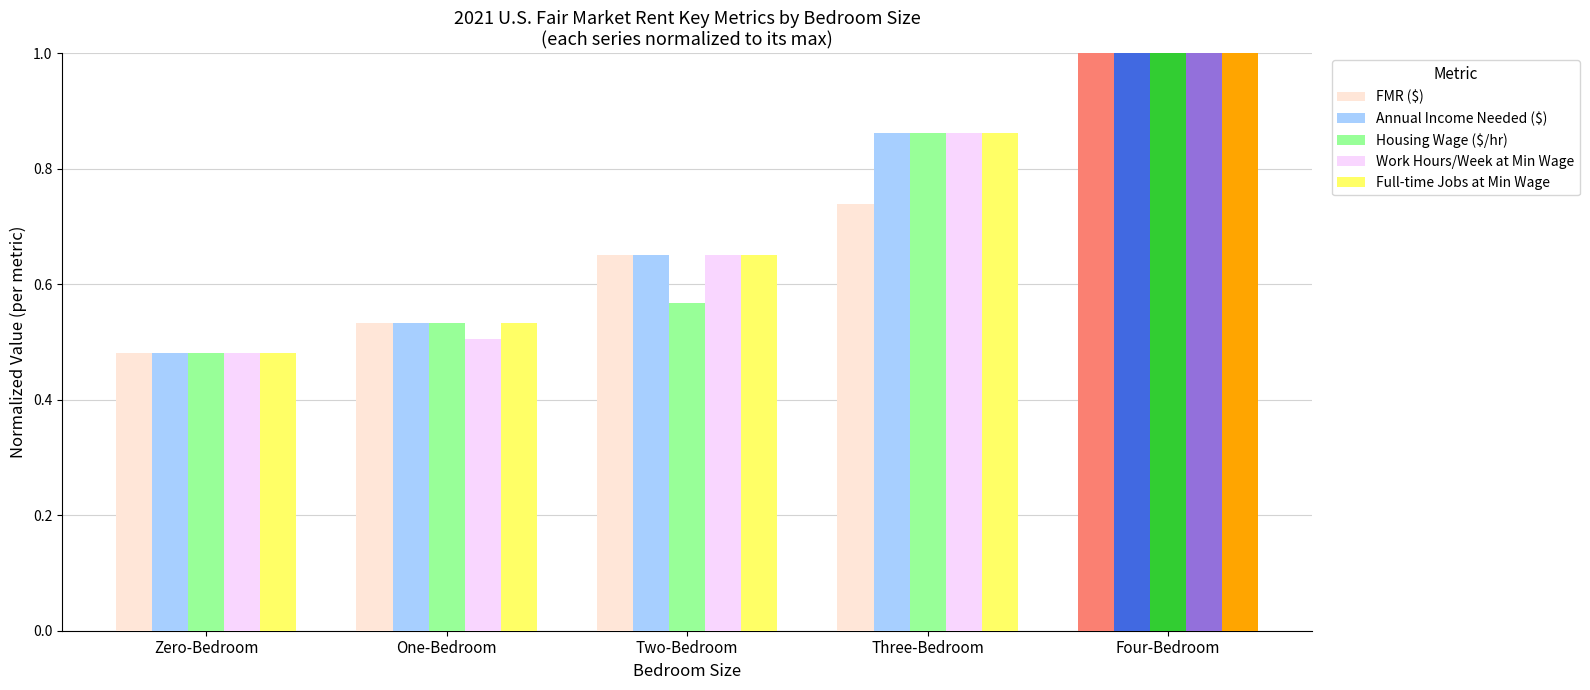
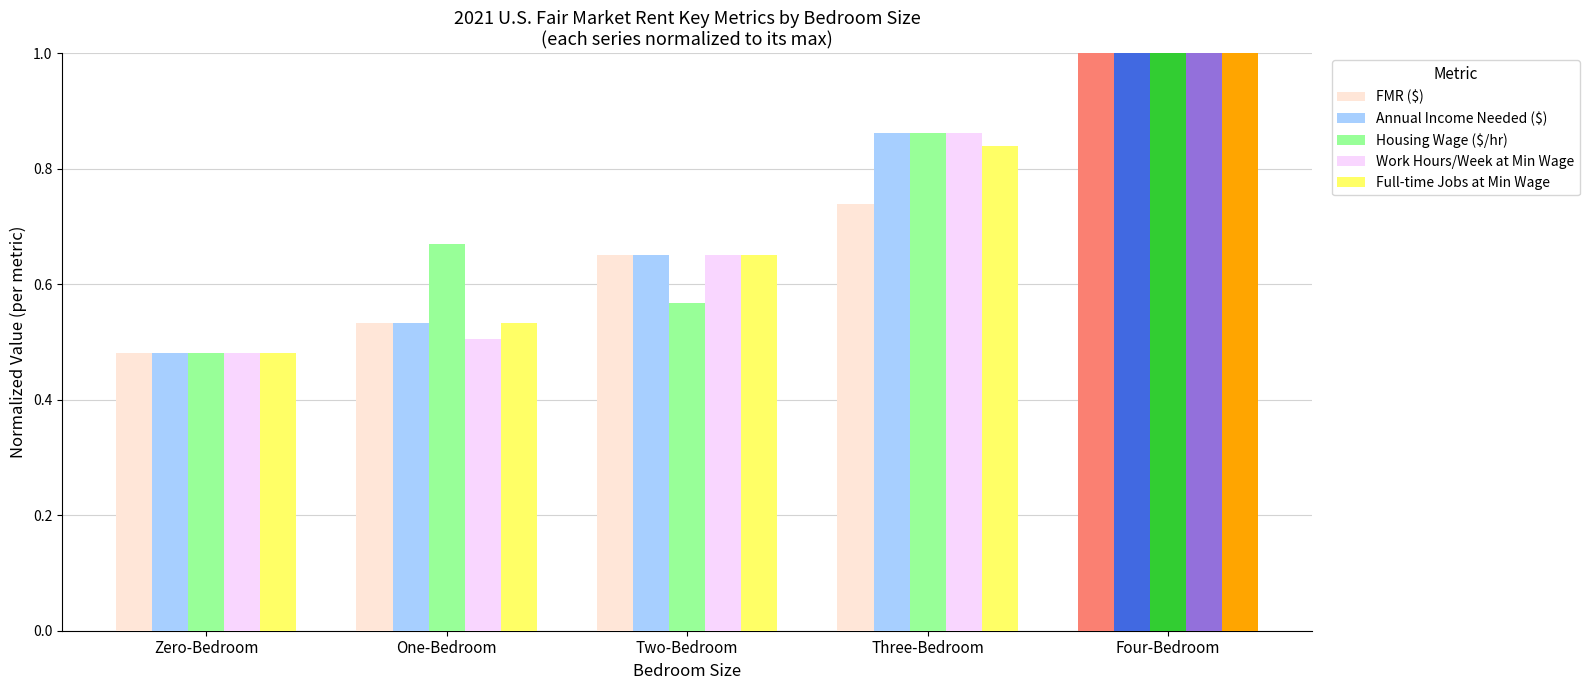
Housing Wage ($/hr), One-Bedroom: 0.53 -> 0.67
Full-time Jobs at Min Wage, Three-Bedroom: 0.86 -> 0.84
